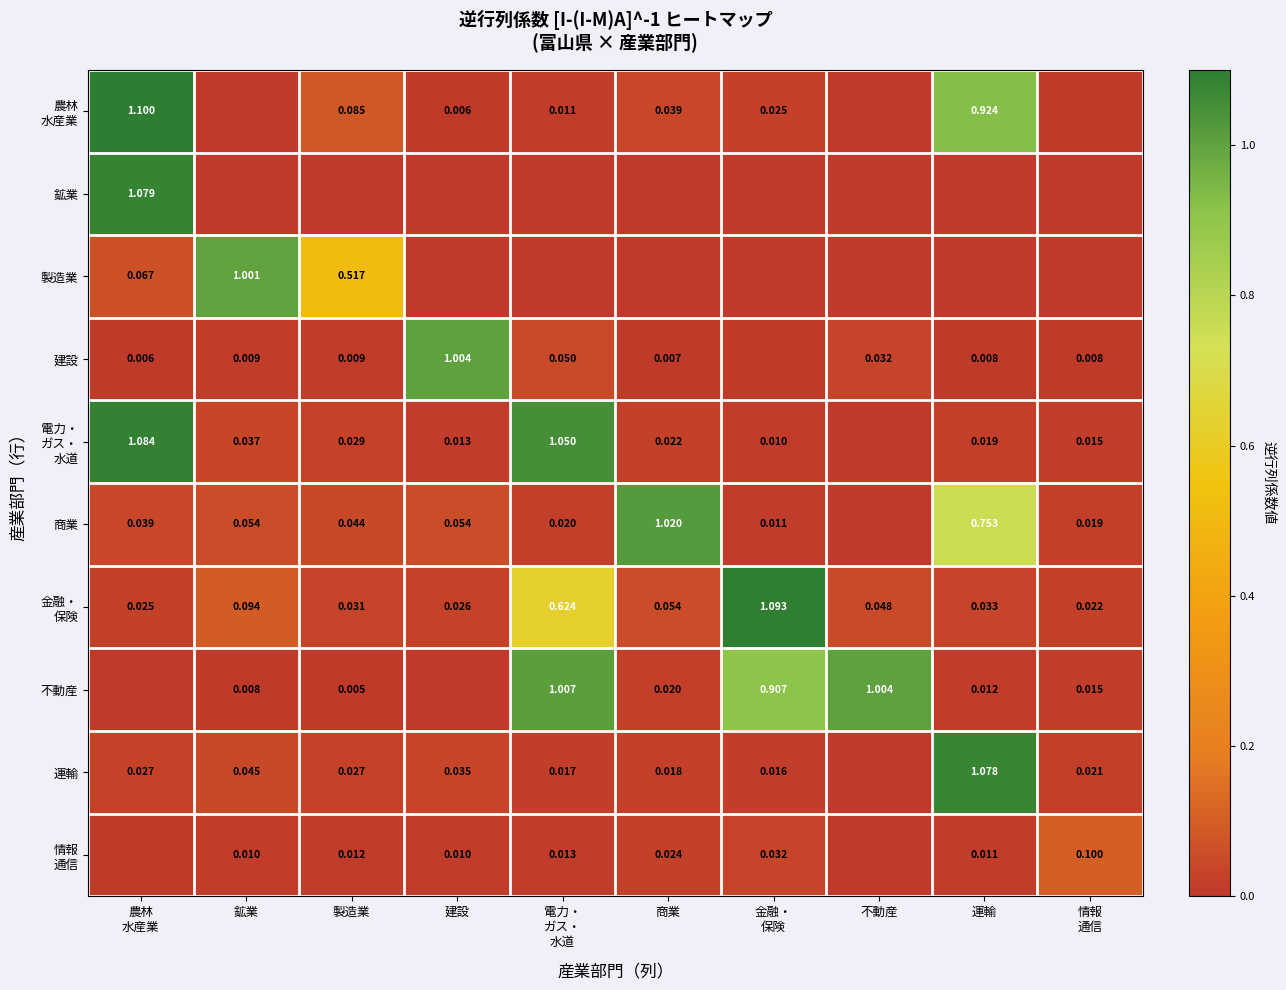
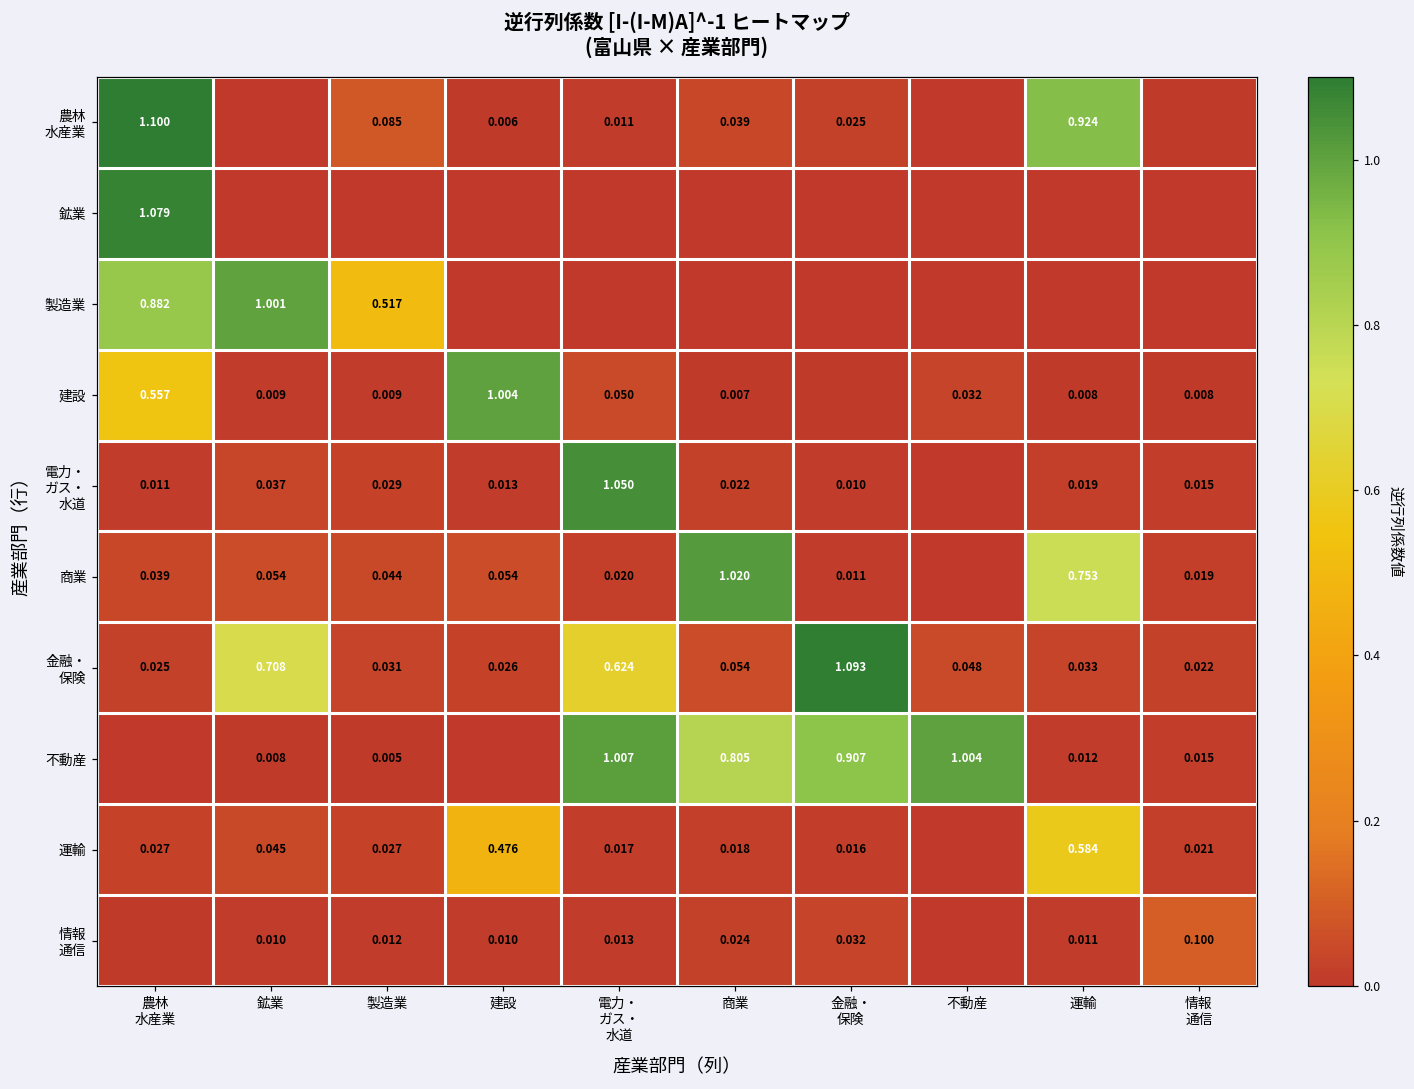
製造業, 農林 水産業: 0.067 -> 0.882
建設, 農林 水産業: 0.006 -> 0.557
電力・ ガス・ 水道, 農林 水産業: 1.084 -> 0.011
金融・ 保険, 鉱業: 0.094 -> 0.708
不動産, 商業: 0.020 -> 0.805
運輸, 建設: 0.035 -> 0.476
運輸, 運輸: 1.078 -> 0.584
